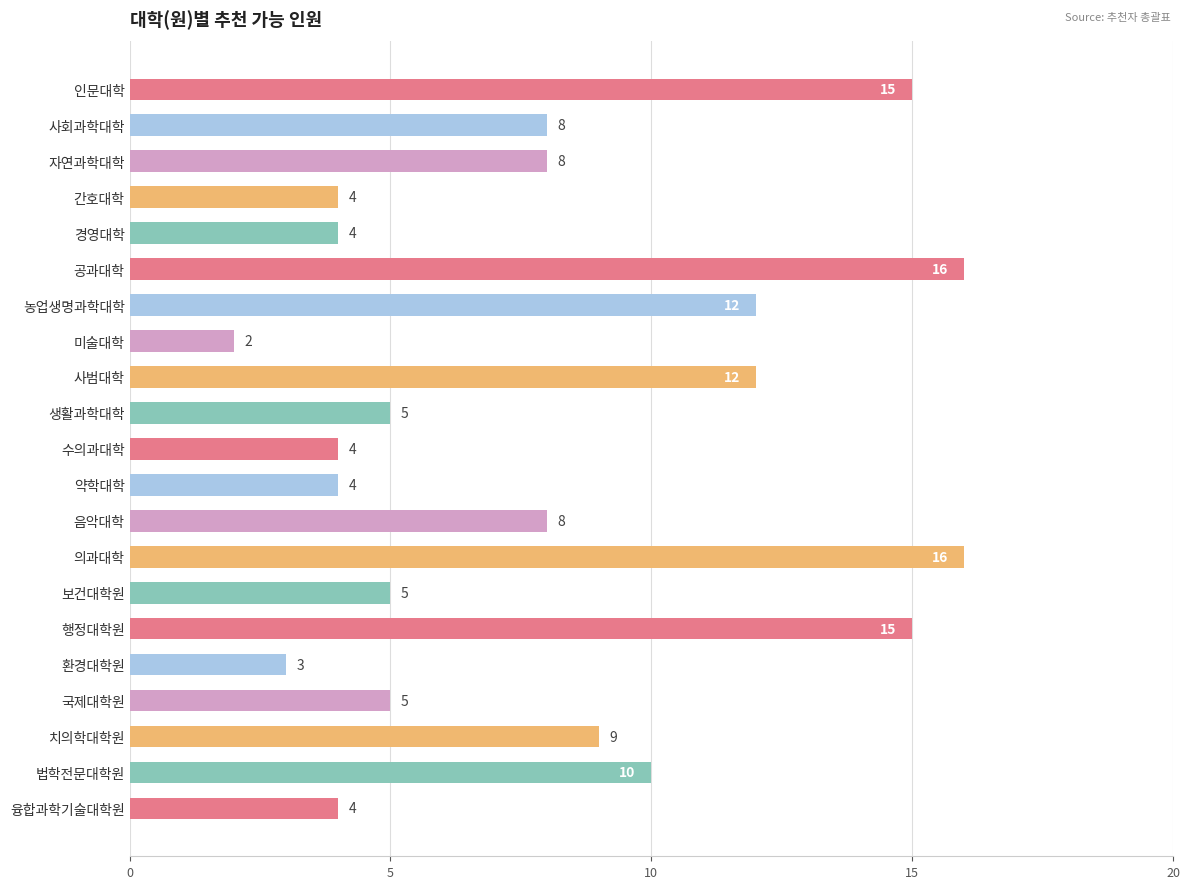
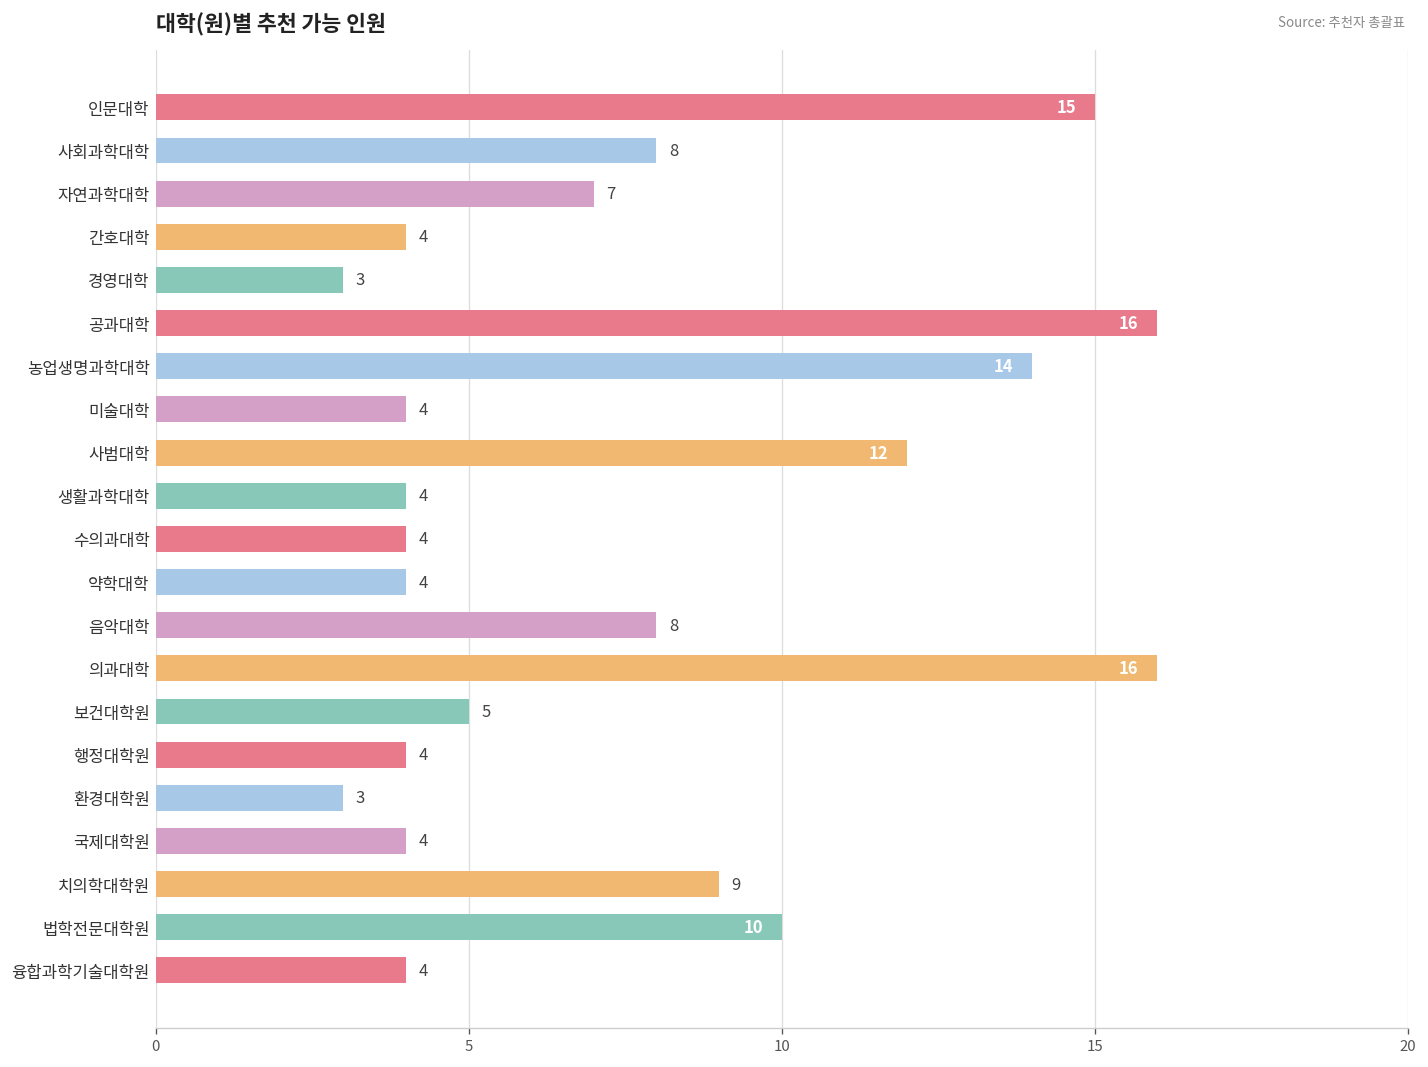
자연과학대학: 8 -> 7
경영대학: 4 -> 3
농업생명과학대학: 12 -> 14
미술대학: 2 -> 4
생활과학대학: 5 -> 4
행정대학원: 15 -> 4
국제대학원: 5 -> 4
